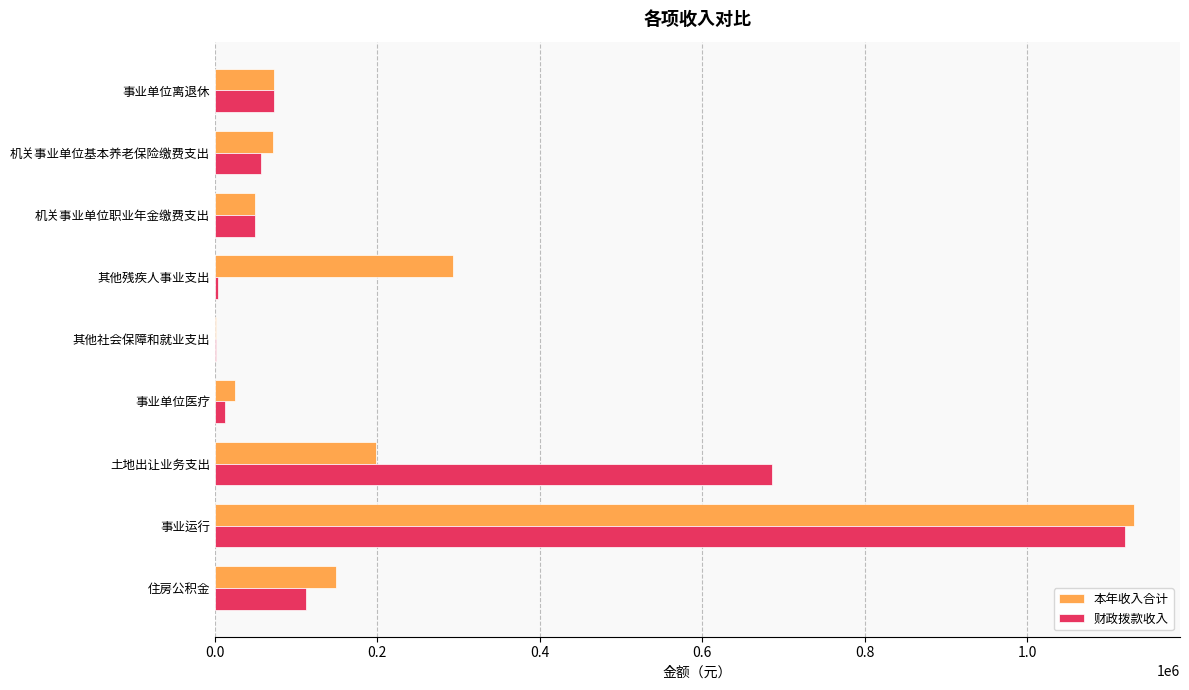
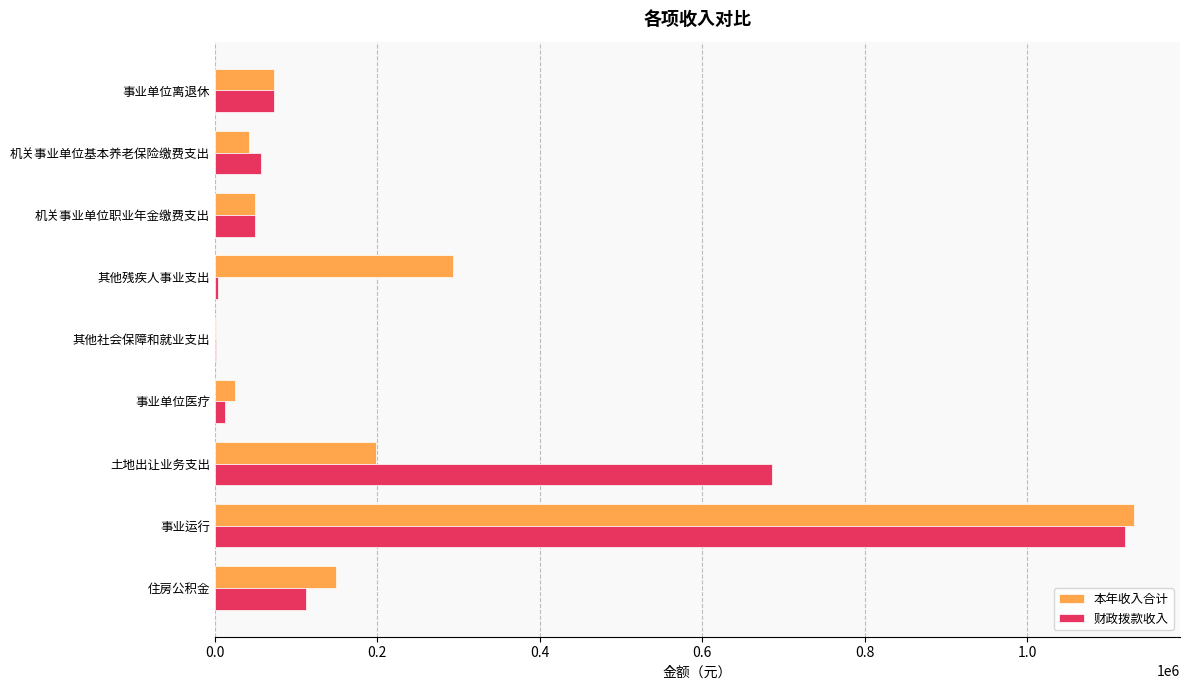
本年收入合计, 机关事业单位基本养老保险缴费支出: 70000 -> 40000
